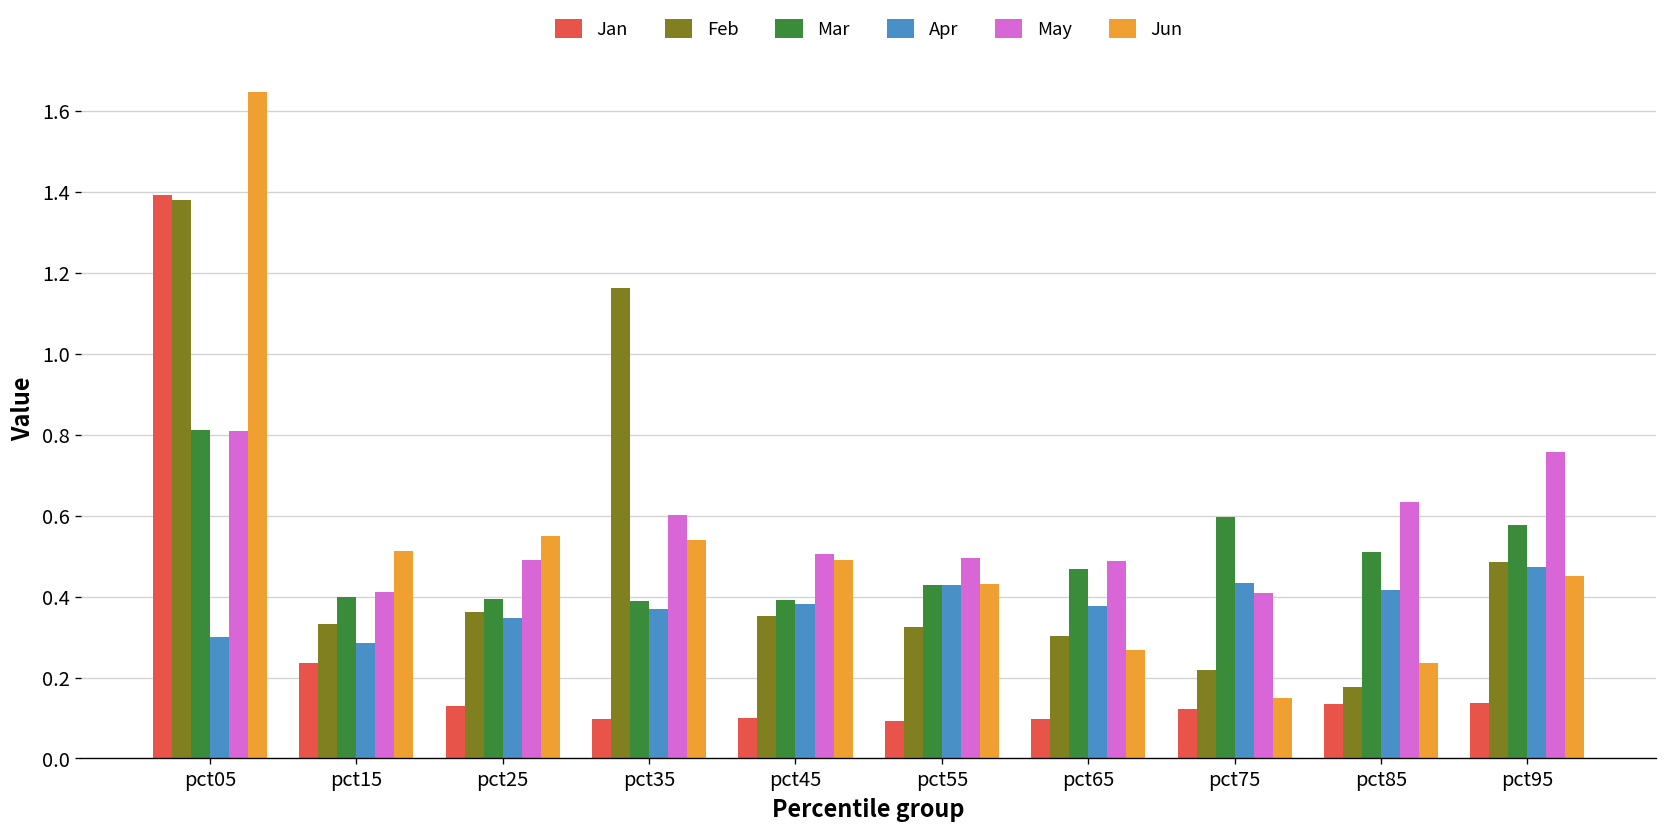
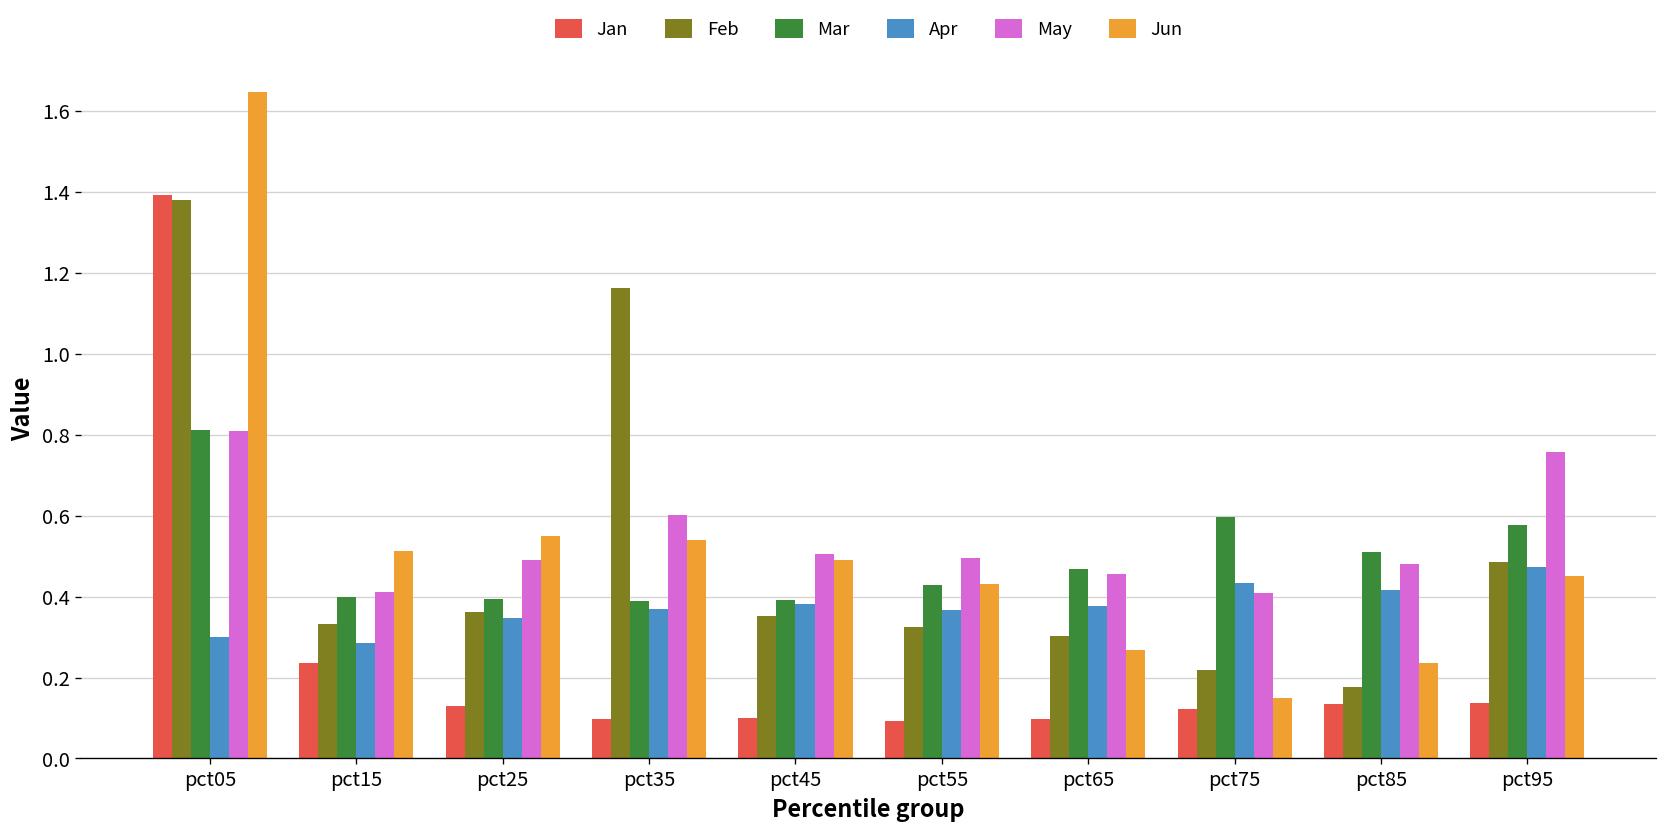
Apr, pct55: 0.43 -> 0.37
May, pct65: 0.49 -> 0.46
May, pct85: 0.63 -> 0.48
